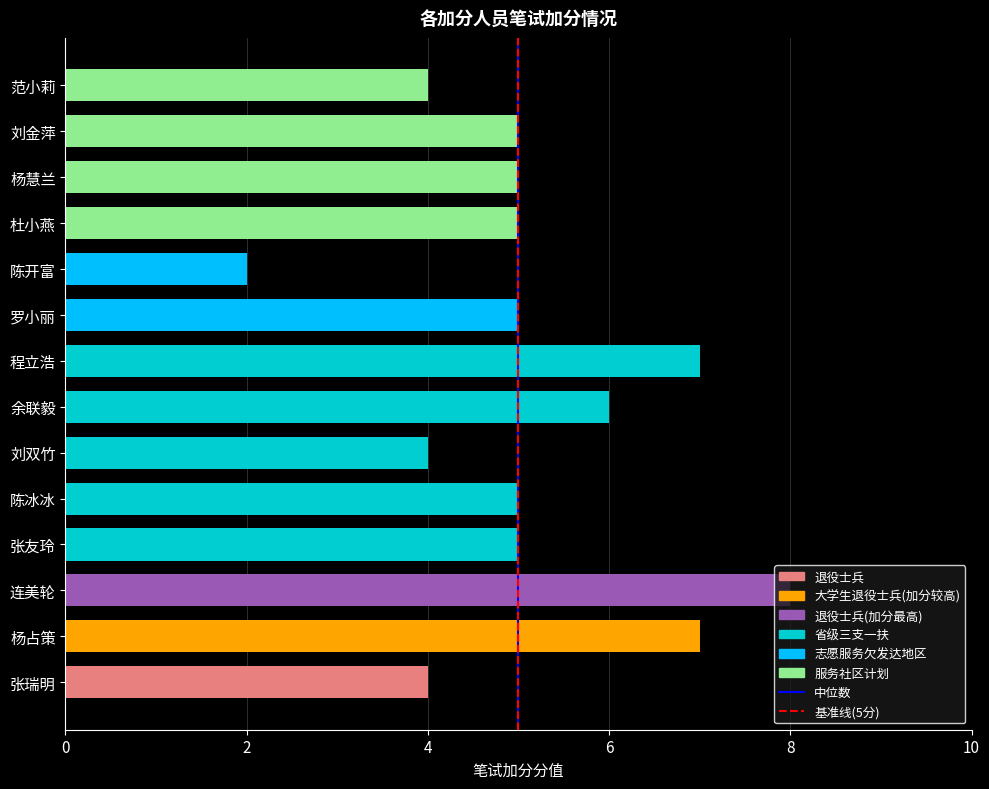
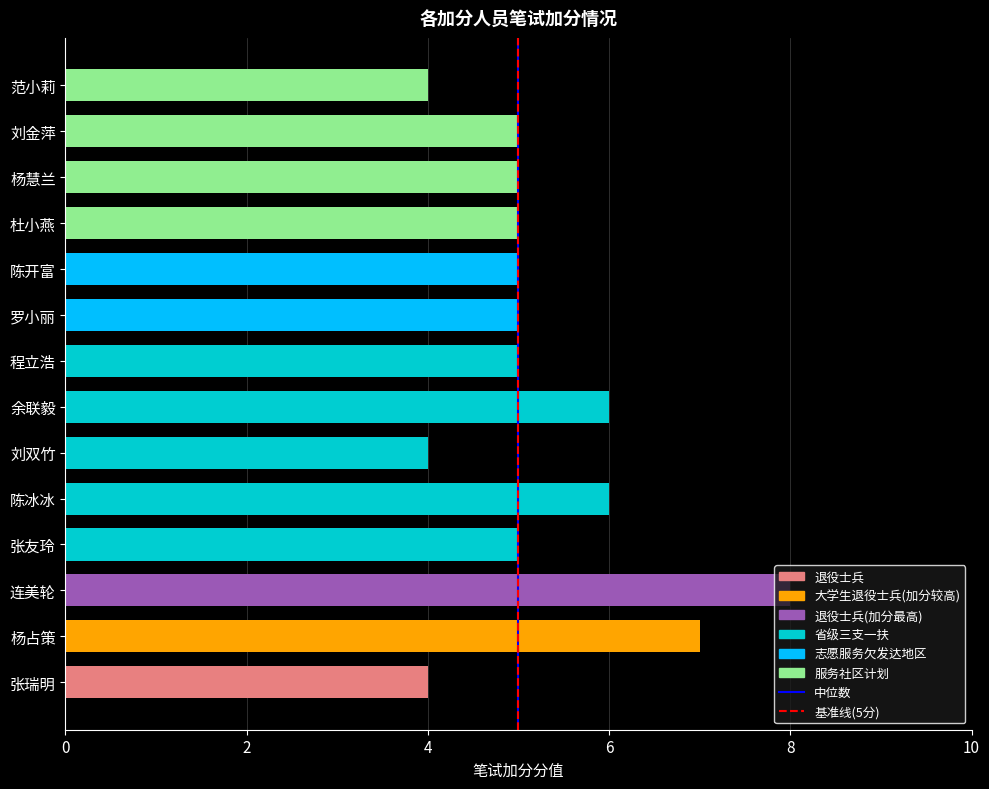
陈开富: 2 -> 5
程立浩: 7 -> 5
陈冰冰: 5 -> 6
